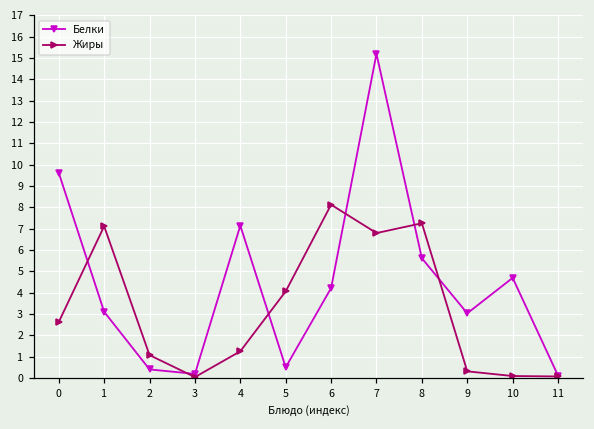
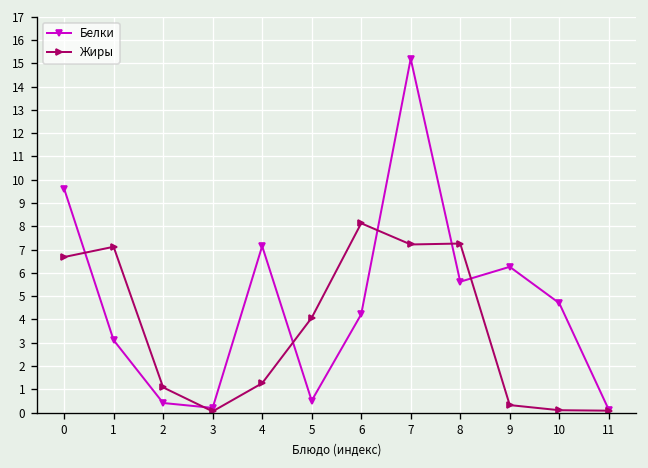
Жиры, 0: 2.6 -> 6.7
Жиры, 7: 6.8 -> 7.2
Белки, 9: 3.0 -> 6.3
